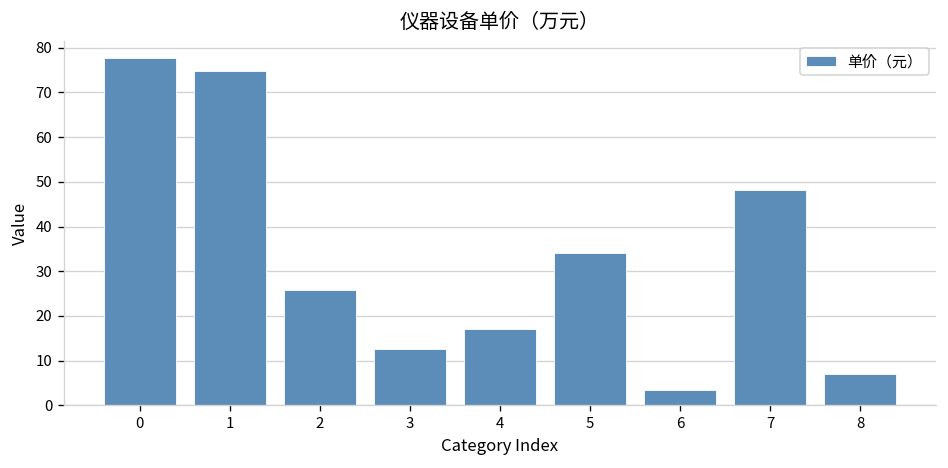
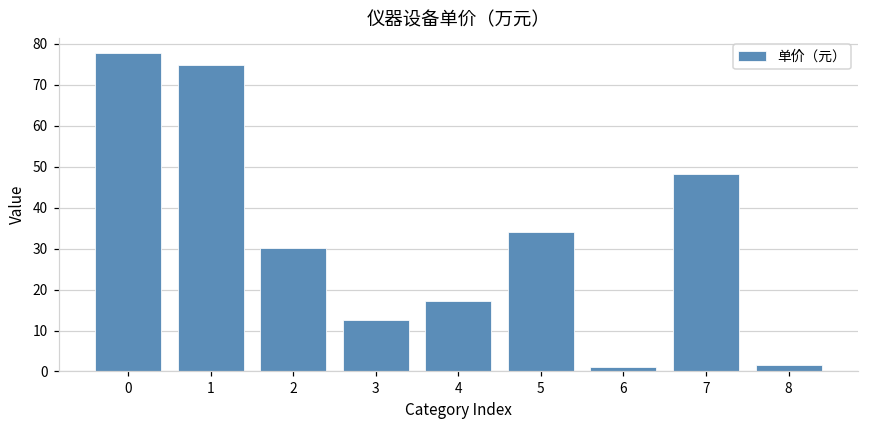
2: 26 -> 30
6: 3 -> 1
8: 7 -> 2
